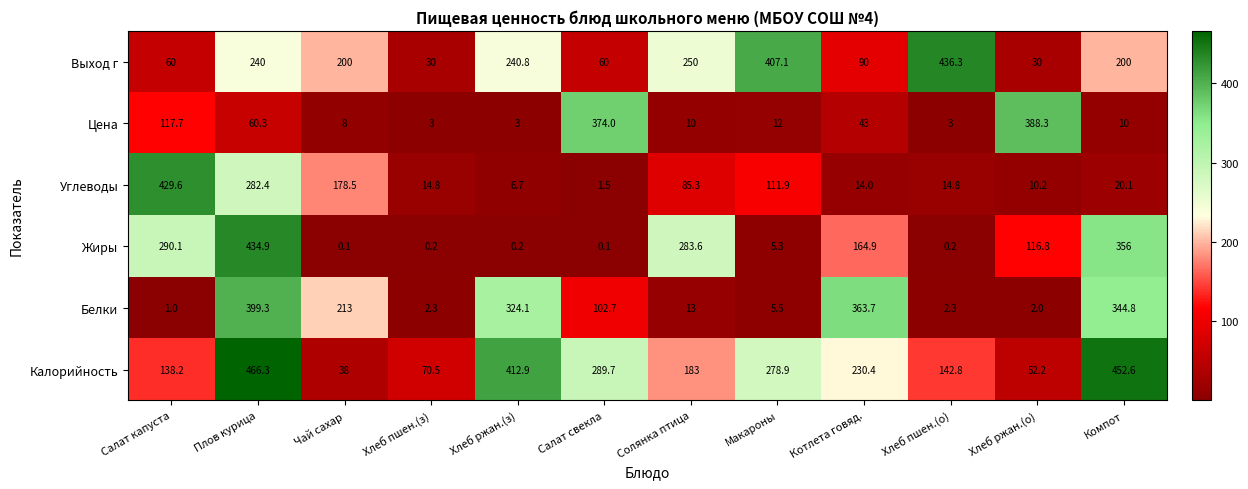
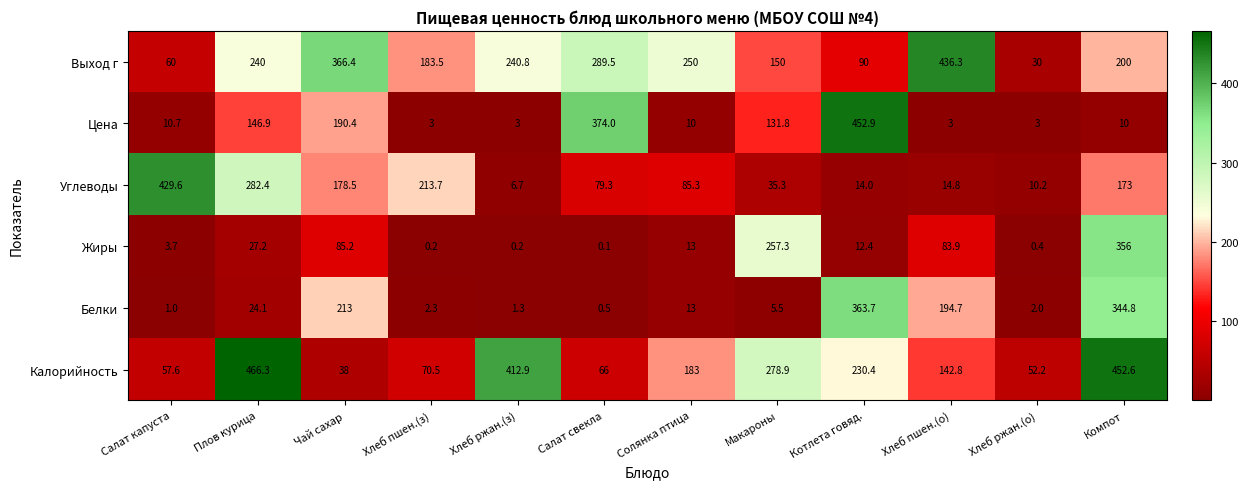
Выход г, Чай сахар: 200 -> 366.4
Выход г, Хлеб пшен.(з): 30 -> 183.5
Выход г, Салат свекла: 60 -> 289.5
Выход г, Макароны: 407.1 -> 150
Цена, Салат капуста: 117.7 -> 10.7
Цена, Плов курица: 60.3 -> 146.9
Цена, Чай сахар: 8 -> 190.4
Цена, Макароны: 12 -> 131.8
Цена, Котлета говяд.: 43 -> 452.9
Цена, Хлеб ржан.(о): 388.3 -> 3
Углеводы, Хлеб пшен.(з): 14.8 -> 213.7
Углеводы, Салат свекла: 1.5 -> 79.3
Углеводы, Макароны: 111.9 -> 35.3
Углеводы, Компот: 20.1 -> 173
Жиры, Салат капуста: 290.1 -> 3.7
Жиры, Плов курица: 434.9 -> 27.2
Жиры, Чай сахар: 0.1 -> 85.2
Жиры, Солянка птица: 283.6 -> 13
Жиры, Макароны: 5.3 -> 257.3
Жиры, Котлета говяд.: 164.9 -> 12.4
Жиры, Хлеб пшен.(о): 0.2 -> 83.9
Жиры, Хлеб ржан.(о): 116.8 -> 0.4
Белки, Плов курица: 399.3 -> 24.1
Белки, Хлеб ржан.(з): 324.1 -> 1.3
Белки, Салат свекла: 102.7 -> 0.5
Белки, Хлеб пшен.(о): 2.3 -> 194.7
Калорийность, Салат капуста: 138.2 -> 57.6
Калорийность, Салат свекла: 289.7 -> 66
